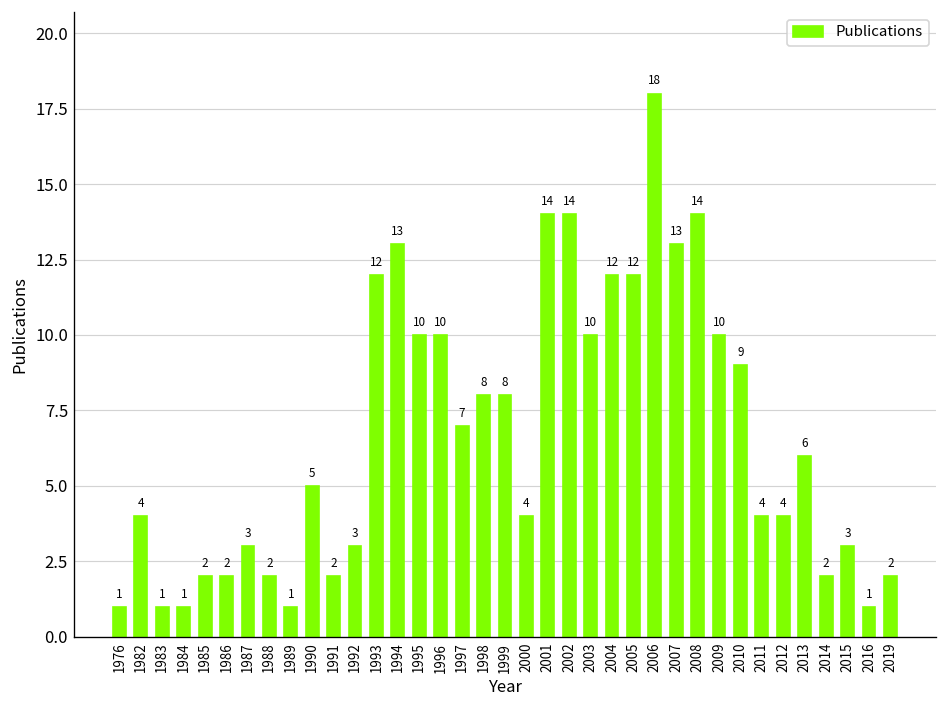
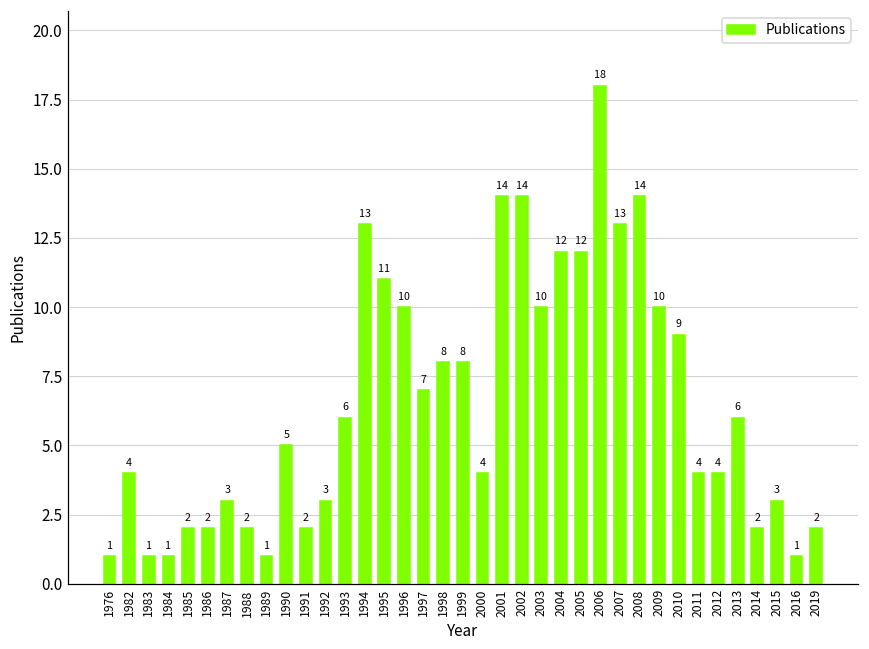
1993: 12 -> 6
1995: 10 -> 11
